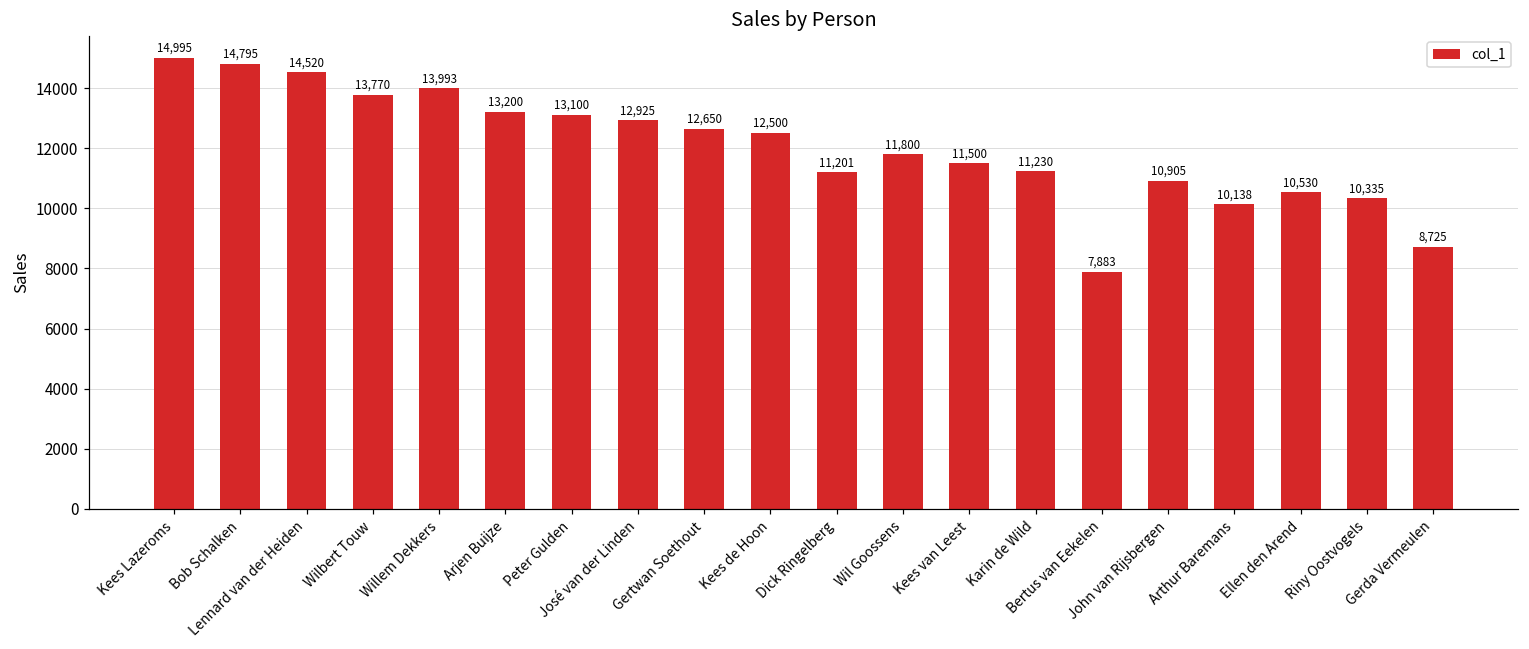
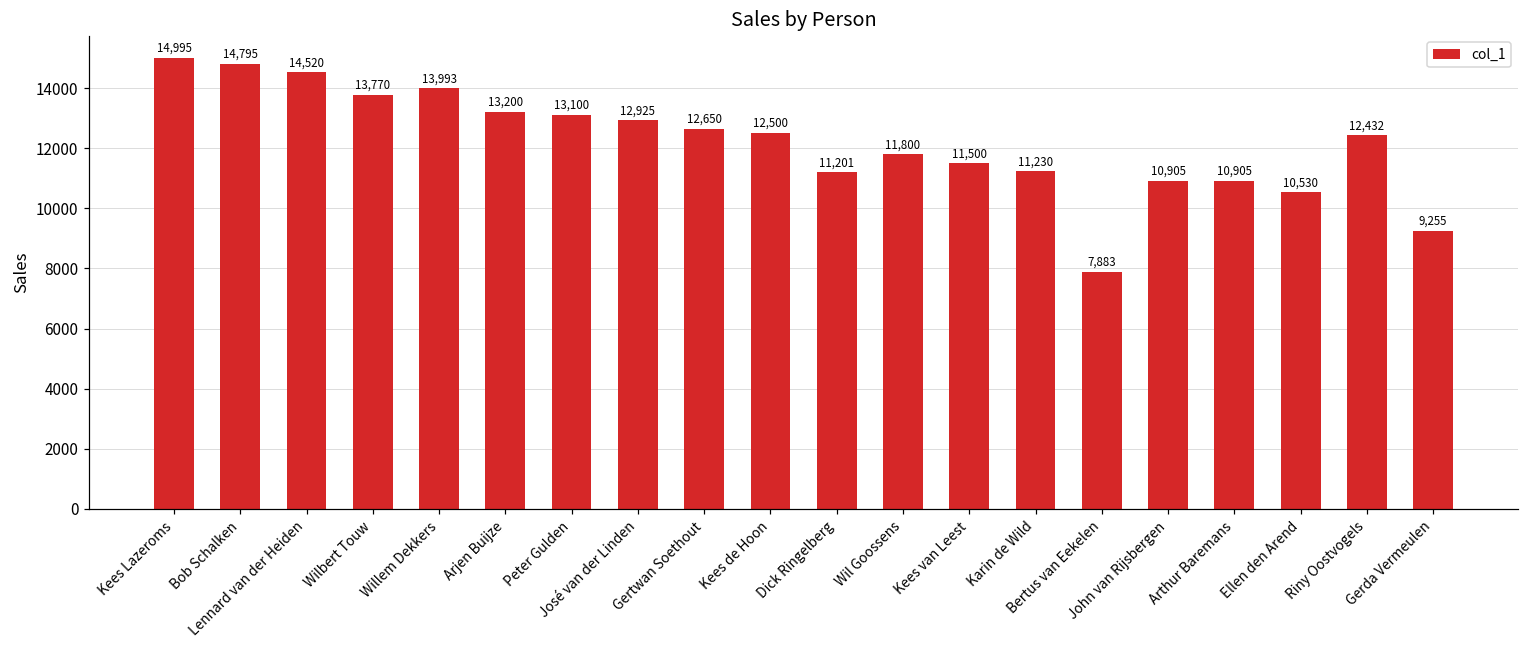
Arthur Baremans: 10,138 -> 10,905
Riny Oostvogels: 10,335 -> 12,432
Gerda Vermeulen: 8,725 -> 9,255
